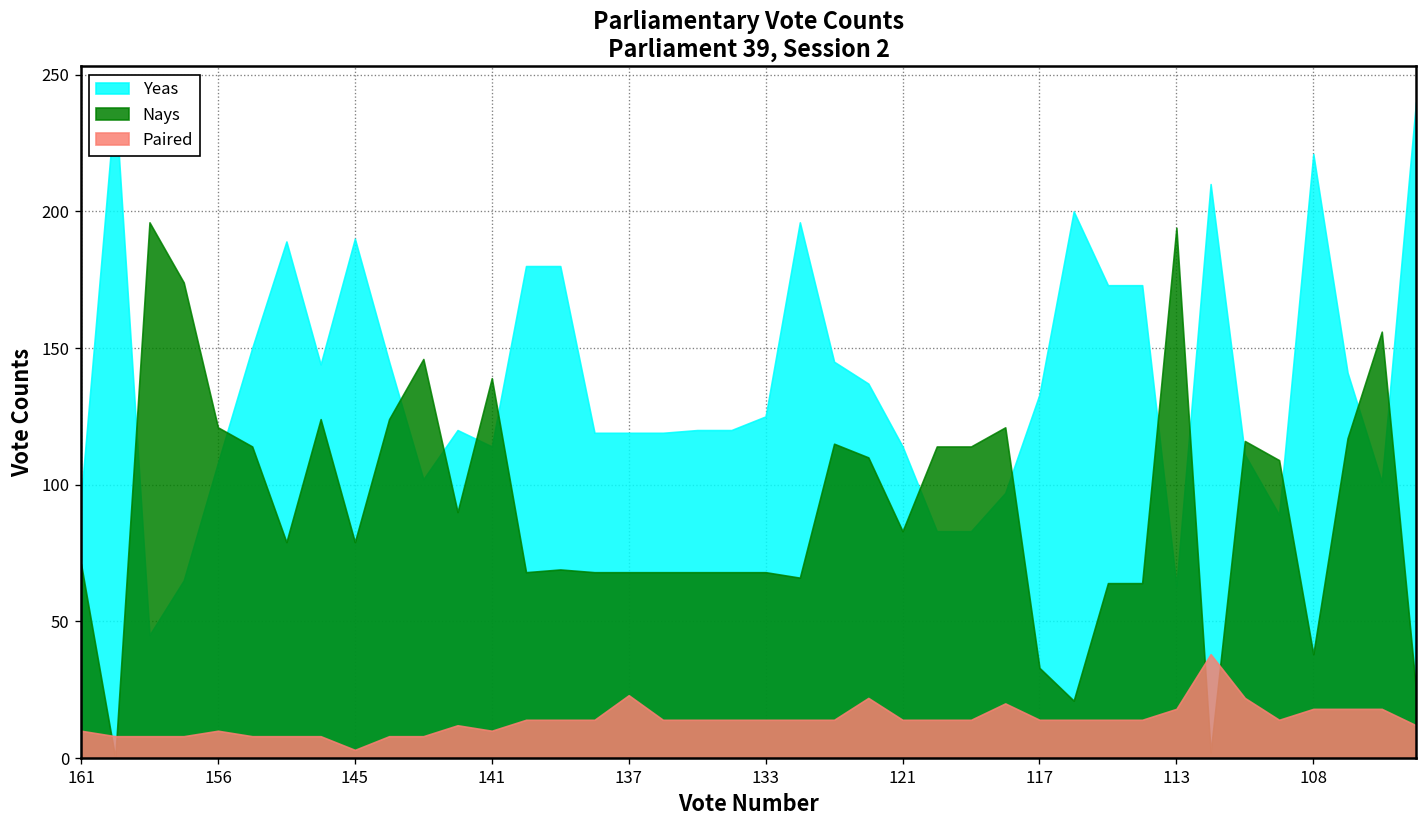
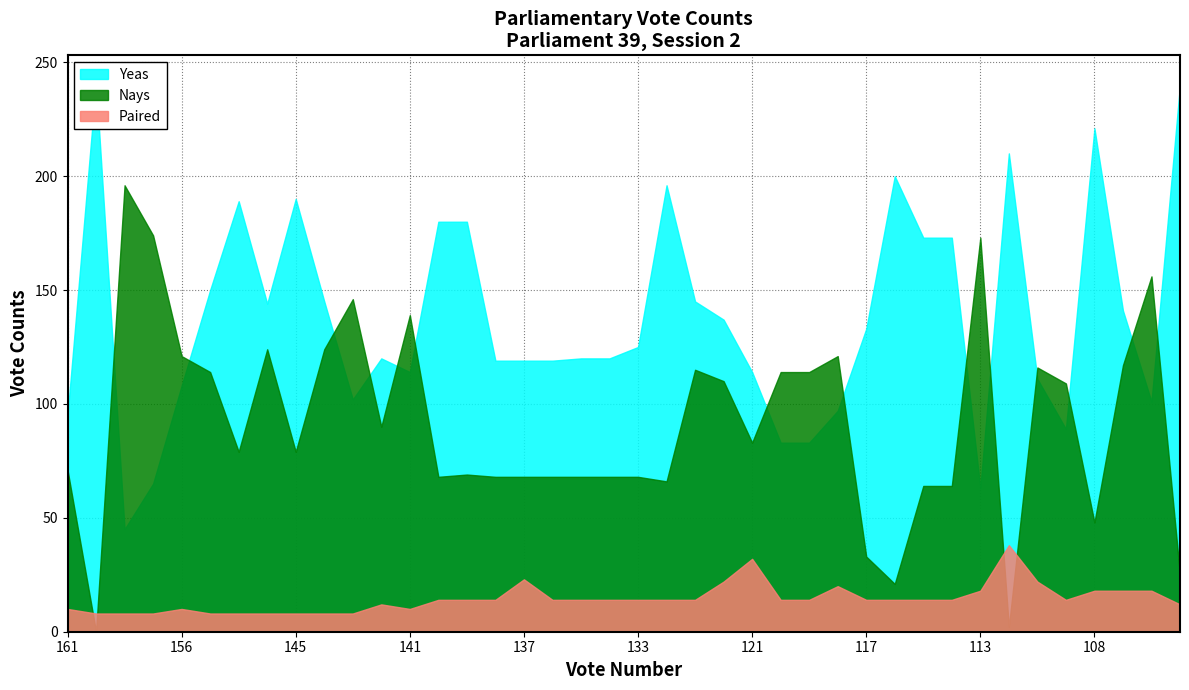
Paired, 145: 3 -> 8
Paired, 121: 14 -> 32
Nays, 113: 194 -> 173
Nays, 108: 38 -> 48
